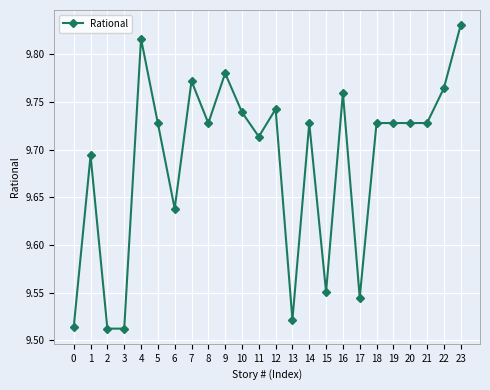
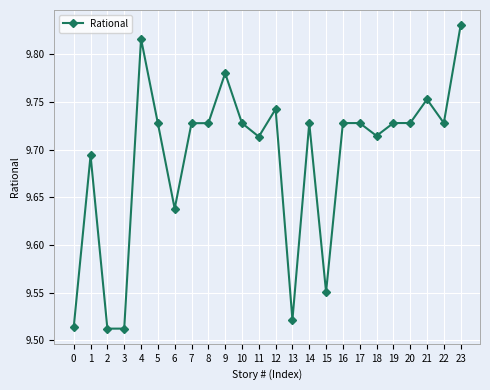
7: 9.77 -> 9.73
10: 9.74 -> 9.73
16: 9.76 -> 9.73
17: 9.54 -> 9.73
18: 9.73 -> 9.71
21: 9.73 -> 9.75
22: 9.76 -> 9.73
